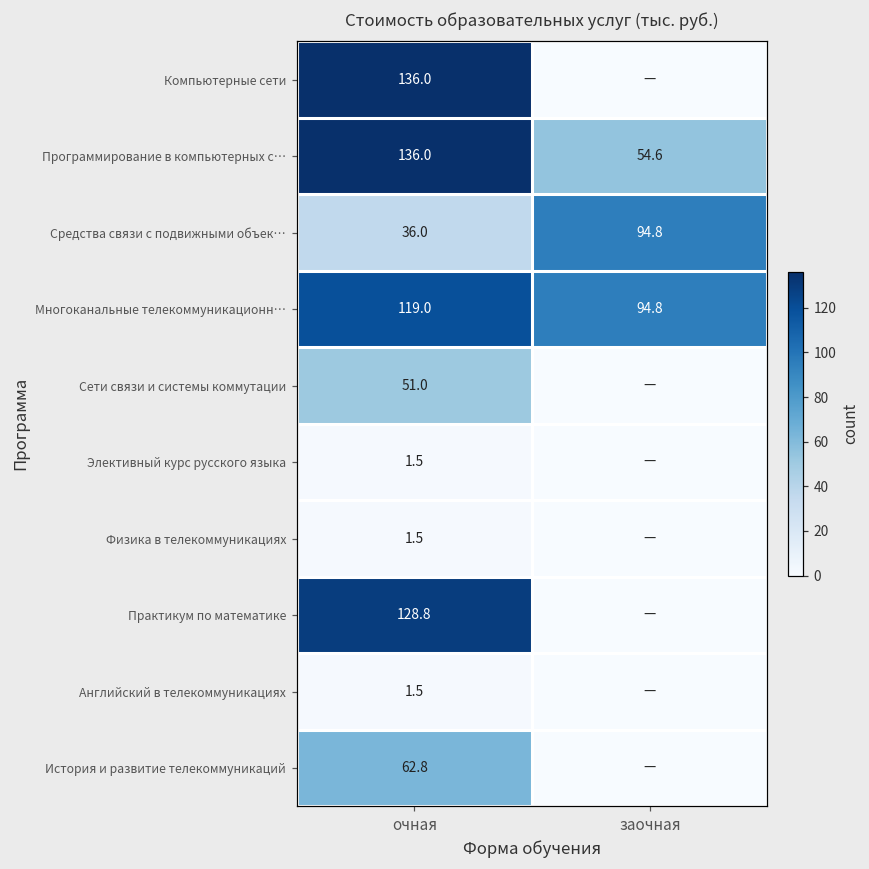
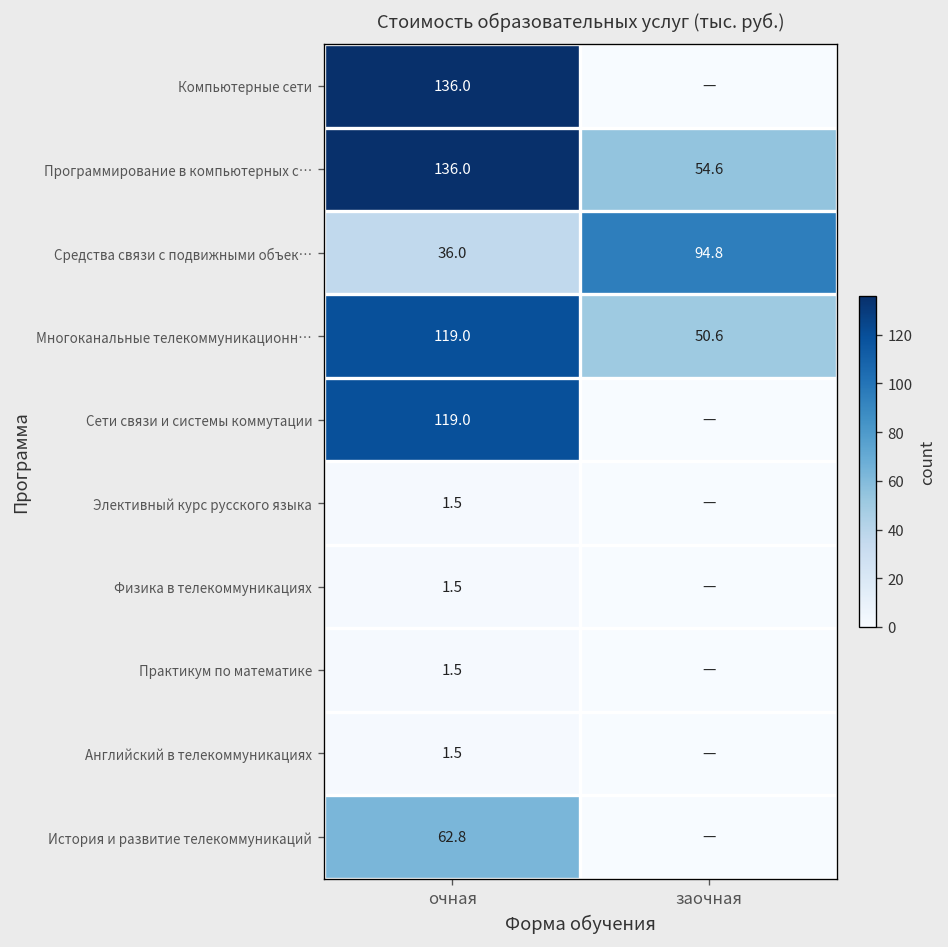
Многоканальные телекоммуникационн…, заочная: 94.8 -> 50.6
Сети связи и системы коммутации, очная: 51.0 -> 119.0
Практикум по математике, очная: 128.8 -> 1.5
